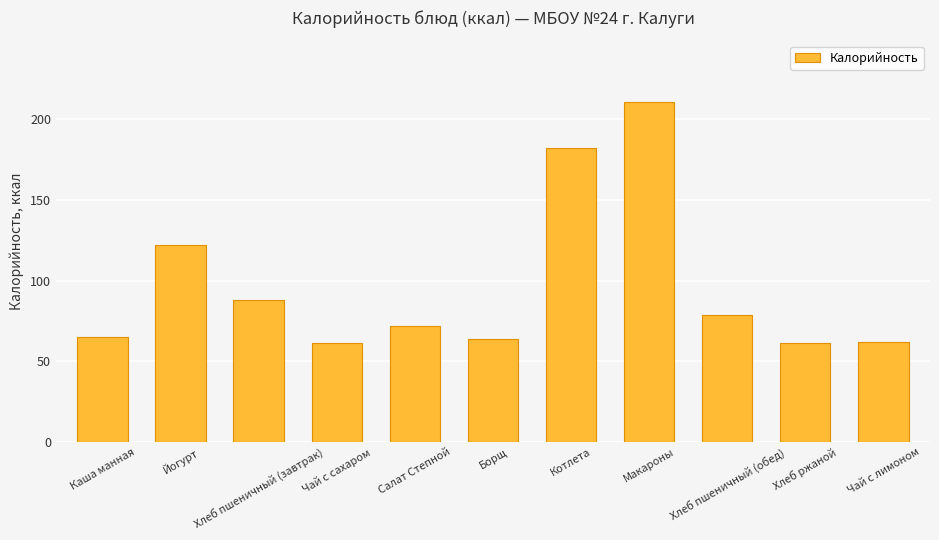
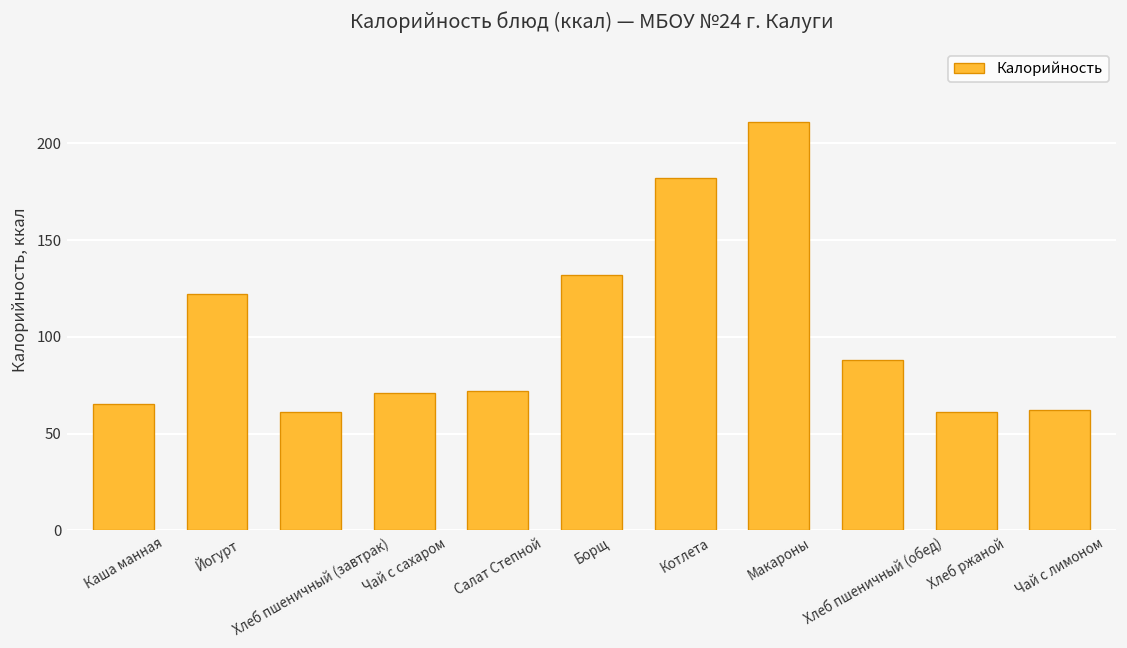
Хлеб пшеничный (завтрак): 88 -> 61
Чай с сахаром: 61 -> 71
Борщ: 64 -> 132
Хлеб пшеничный (обед): 79 -> 88
